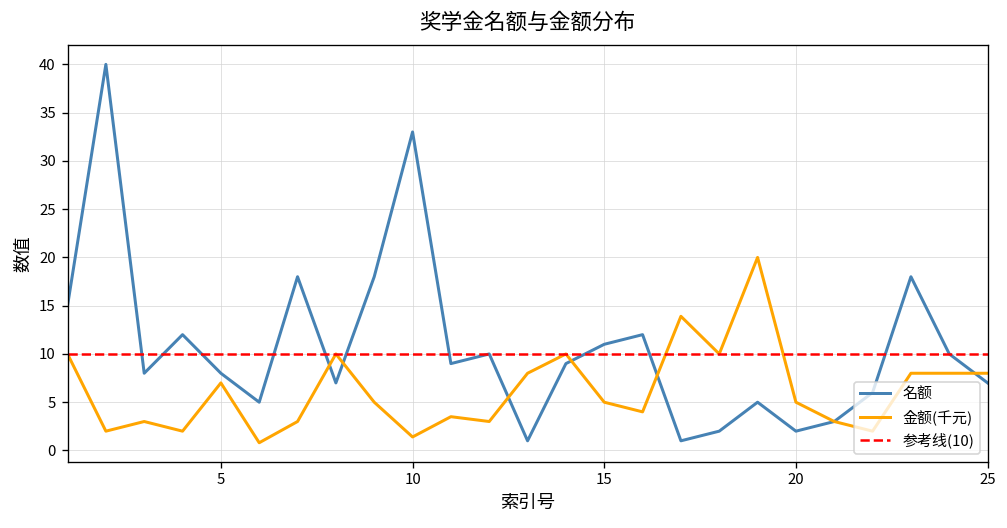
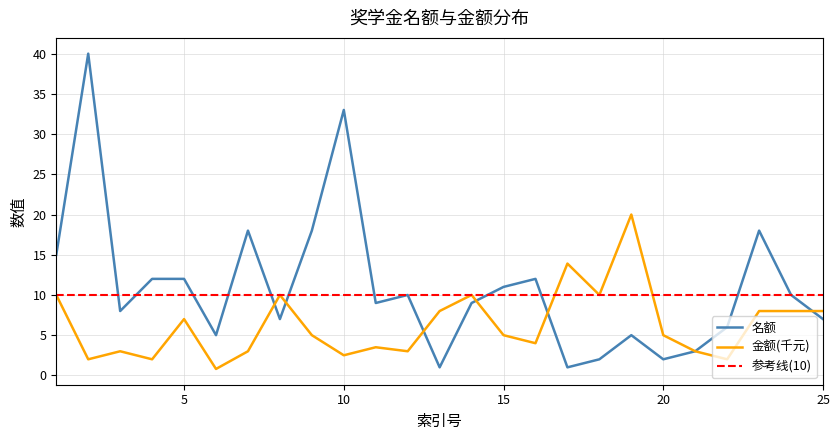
名额, 5: 8 -> 12
金额(千元), 10: 1 -> 3
